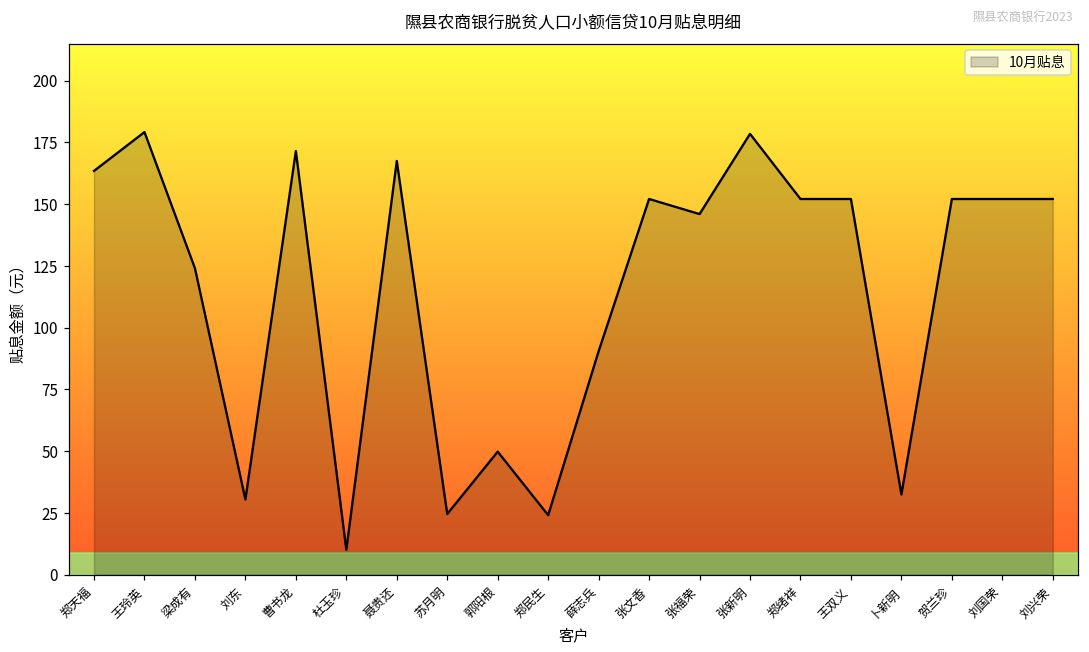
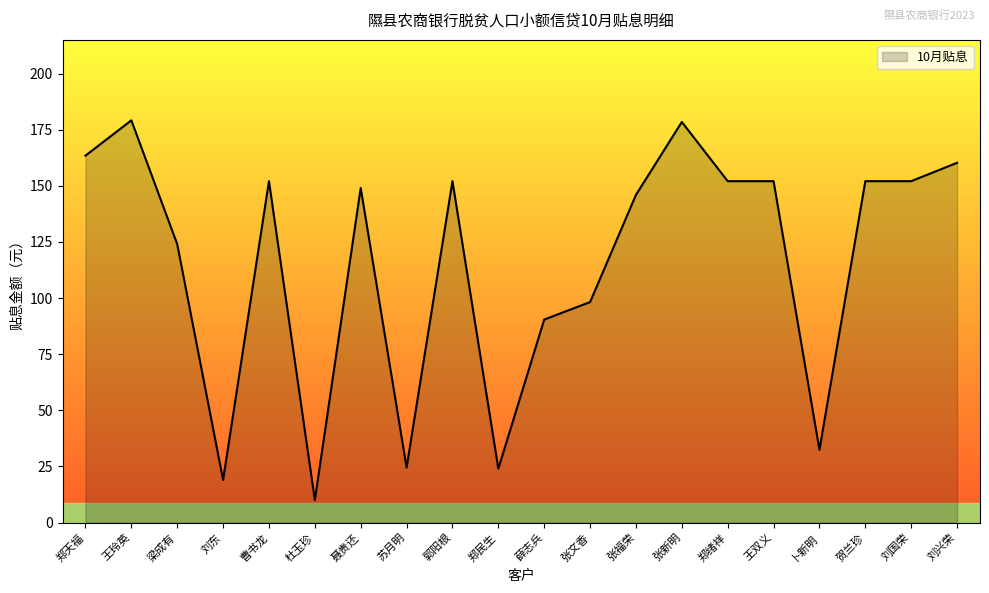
刘东: 30 -> 19
曹书龙: 172 -> 152
聂贵还: 167 -> 149
郭阳根: 50 -> 152
张文香: 152 -> 98
刘兴荣: 152 -> 160
